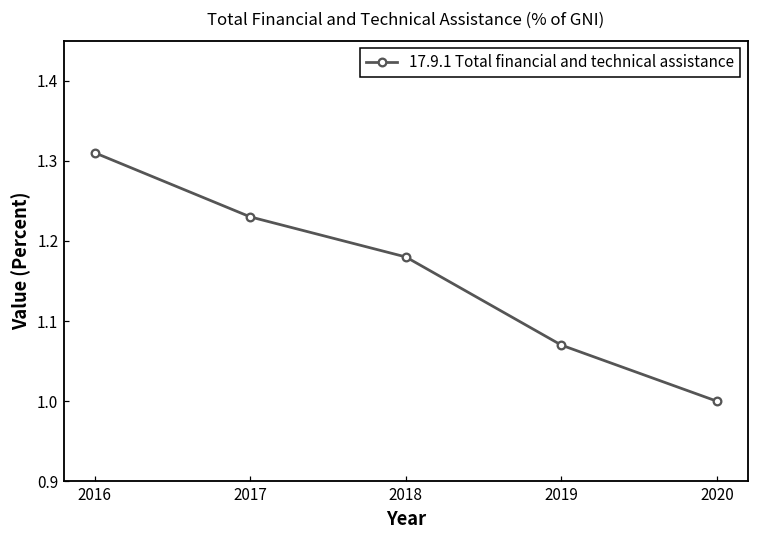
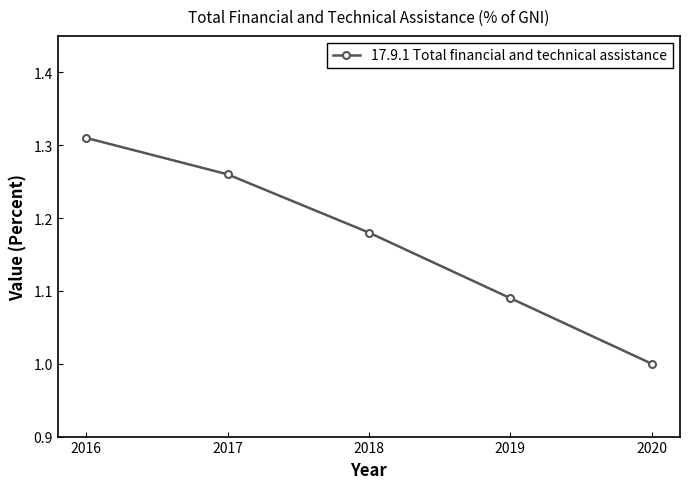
2017: 1.23 -> 1.26
2019: 1.07 -> 1.09
